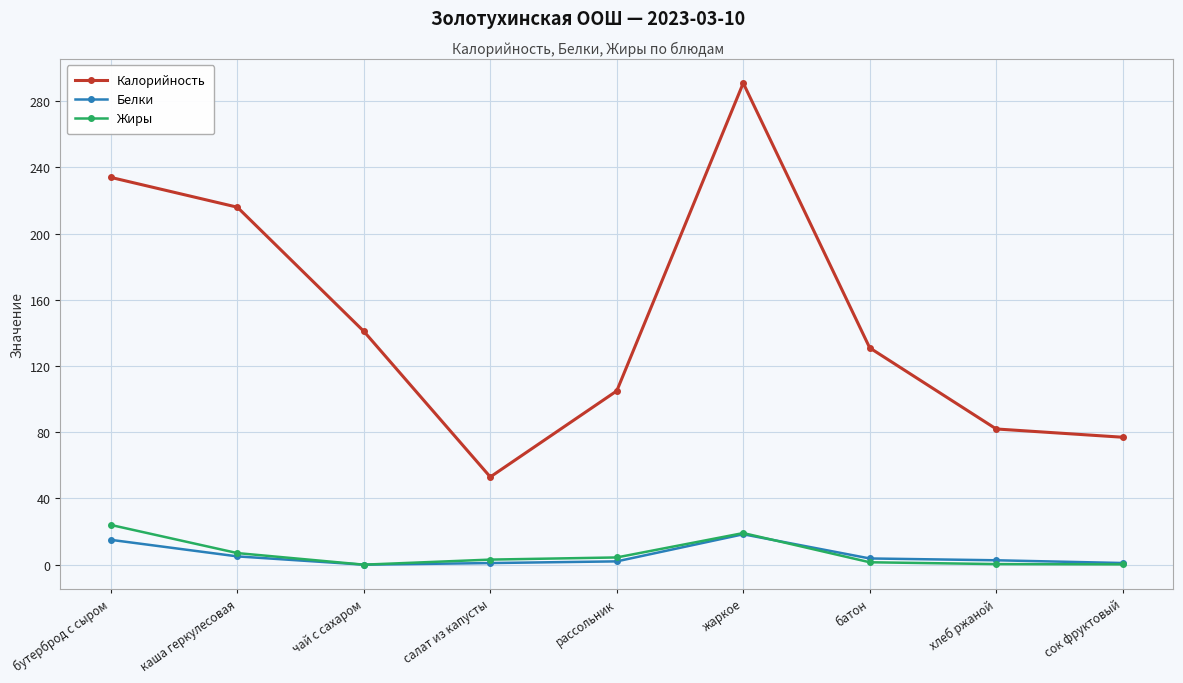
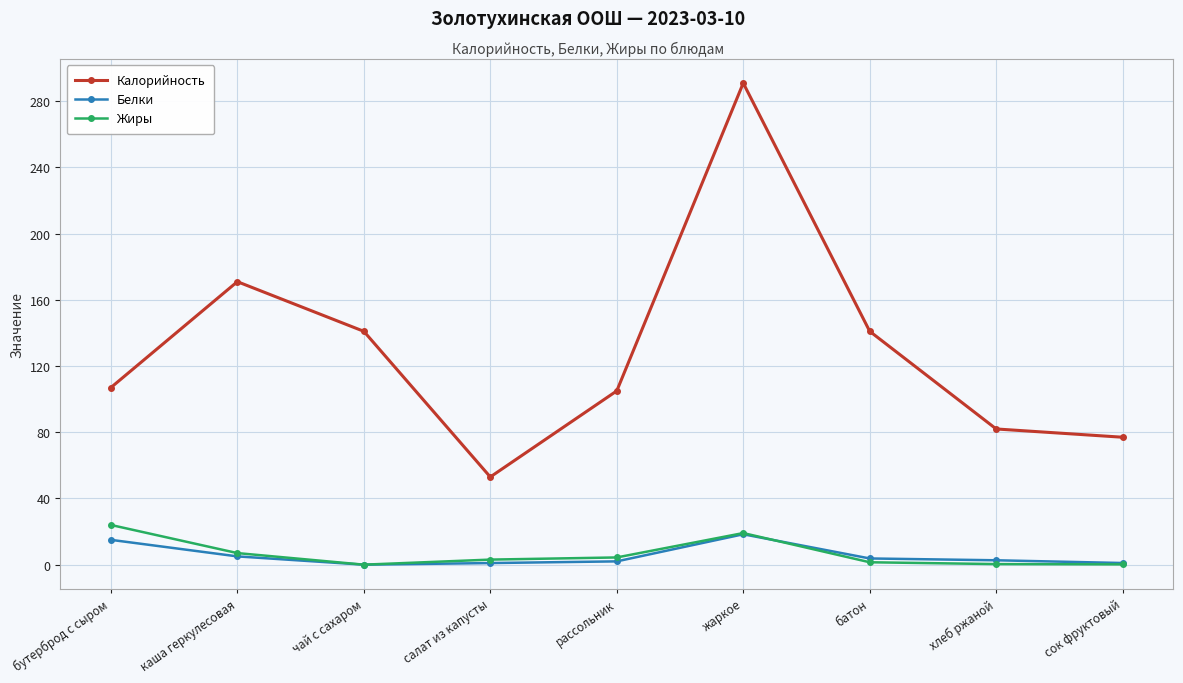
Калорийность, бутерброд с сыром: 234 -> 107
Калорийность, каша геркулесовая: 216 -> 171
Калорийность, батон: 131 -> 141
